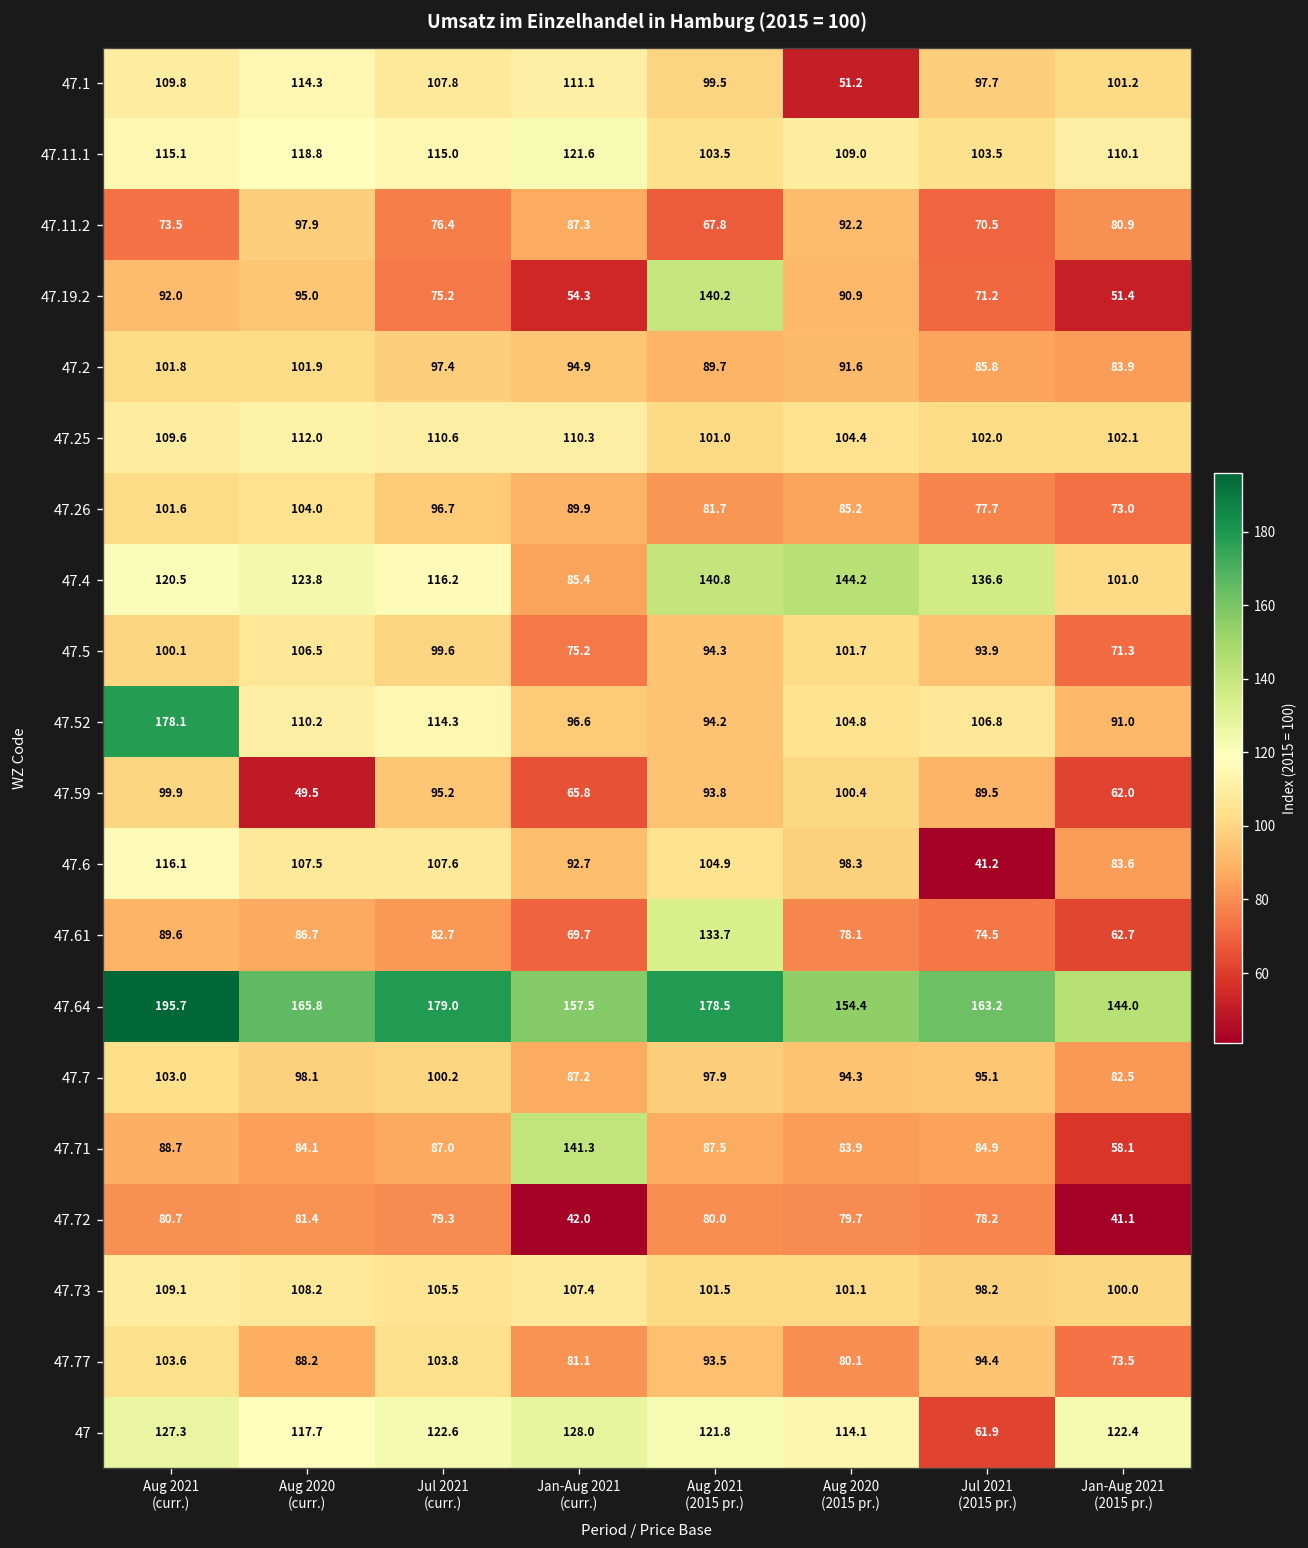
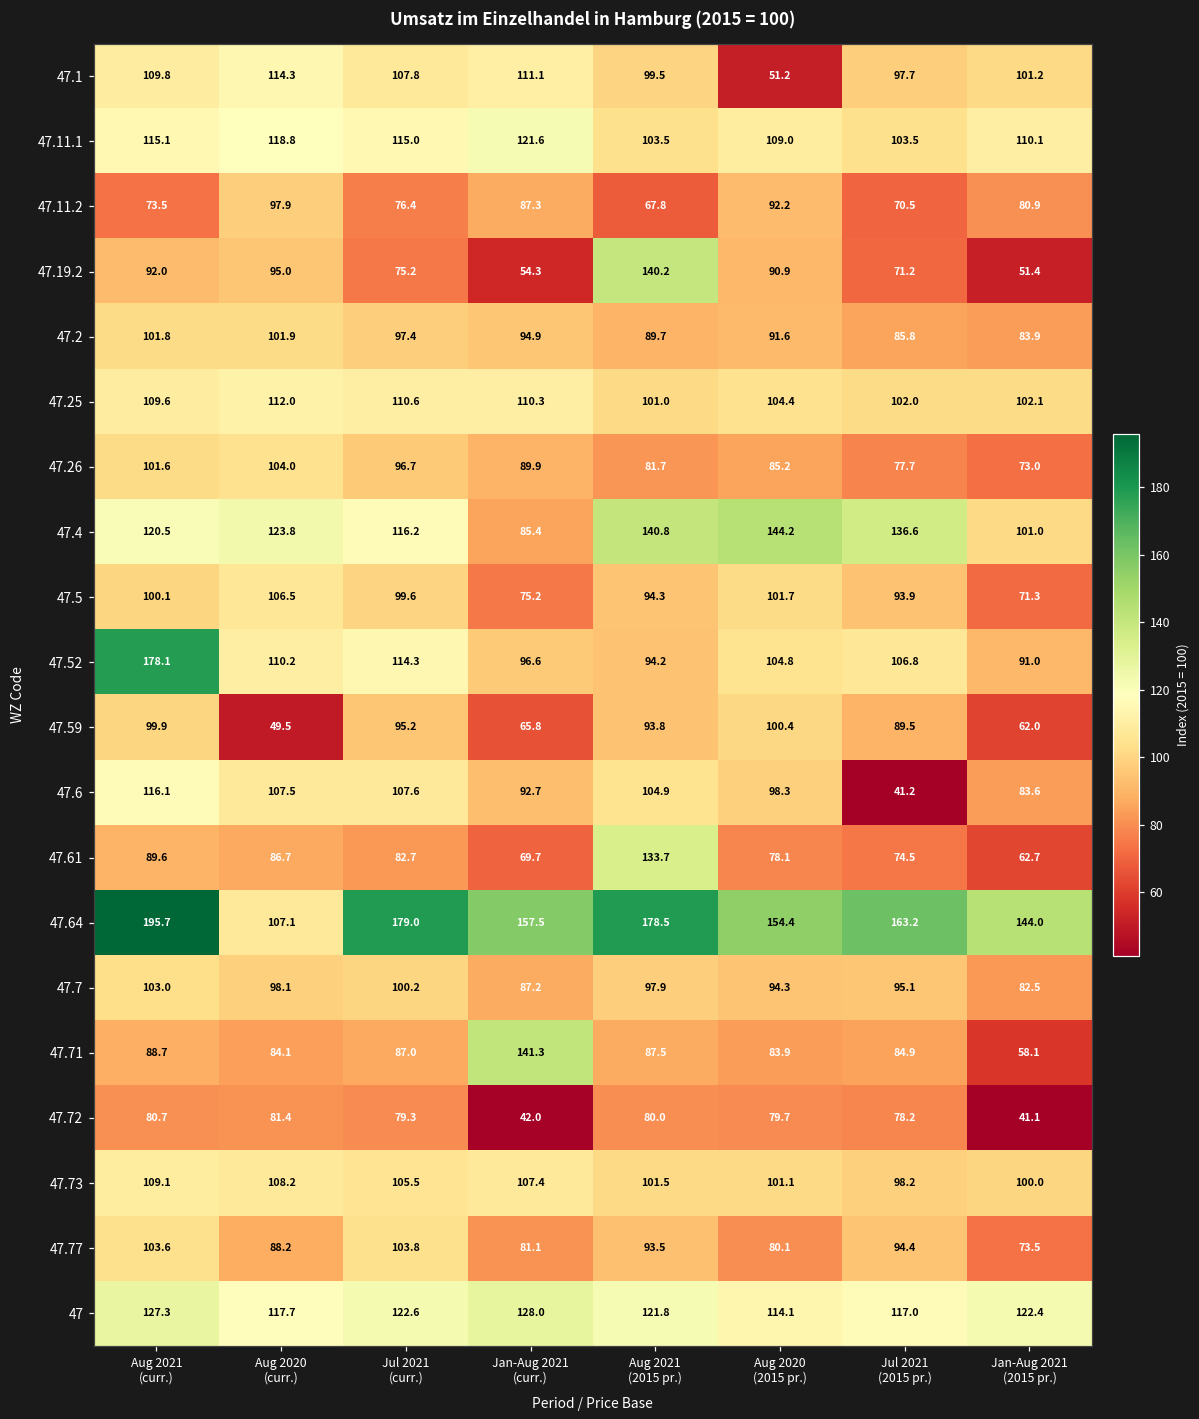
47.64, Aug 2020 (curr.): 165.8 -> 107.1
47, Jul 2021 (2015 pr.): 61.9 -> 117.0
